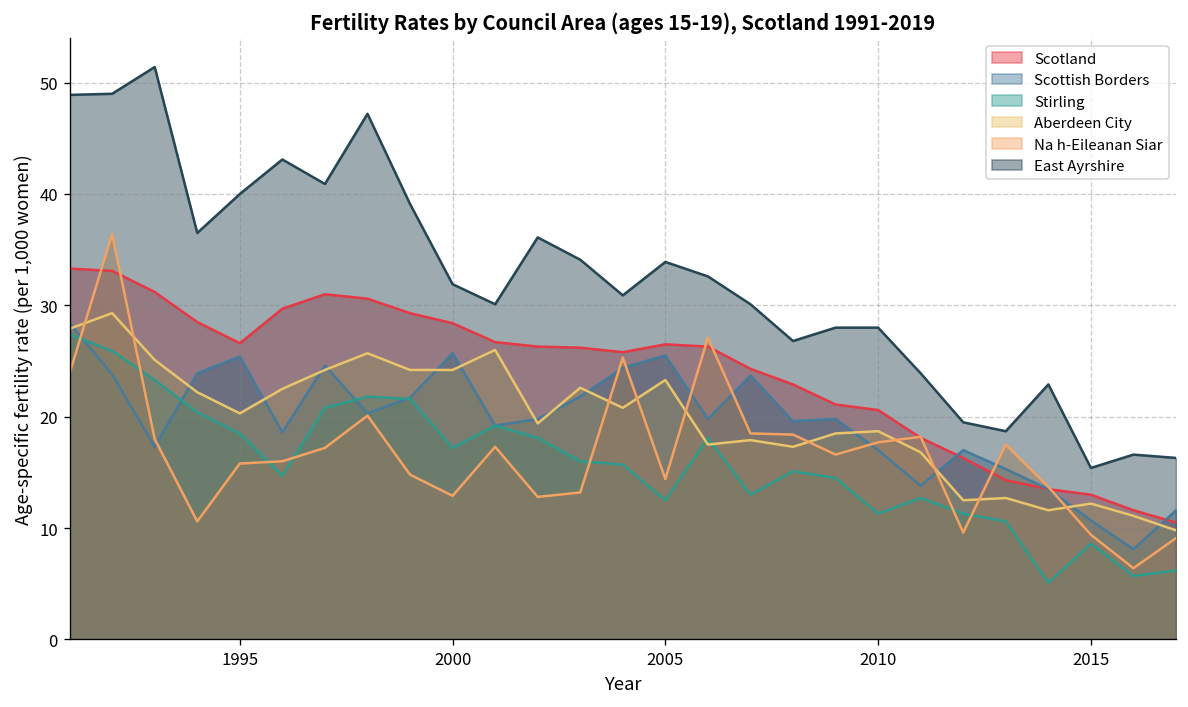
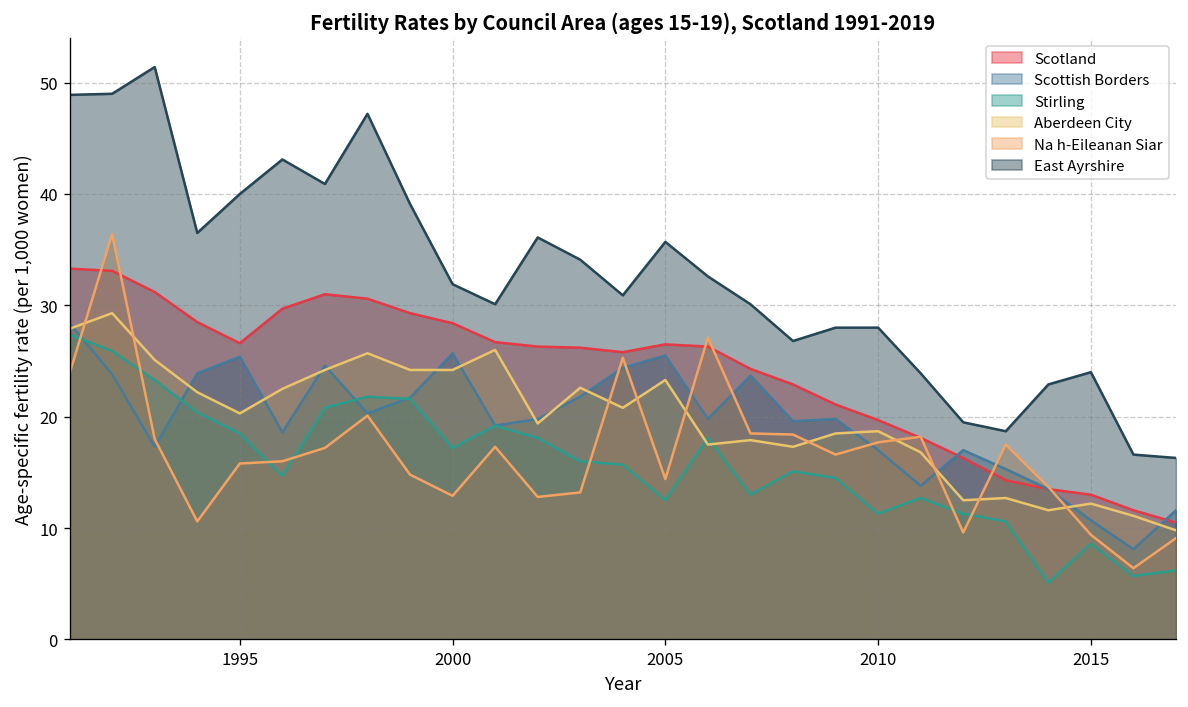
East Ayrshire, 2005: 34 -> 36
Scotland, 2010: 21 -> 20
East Ayrshire, 2015: 15 -> 24
